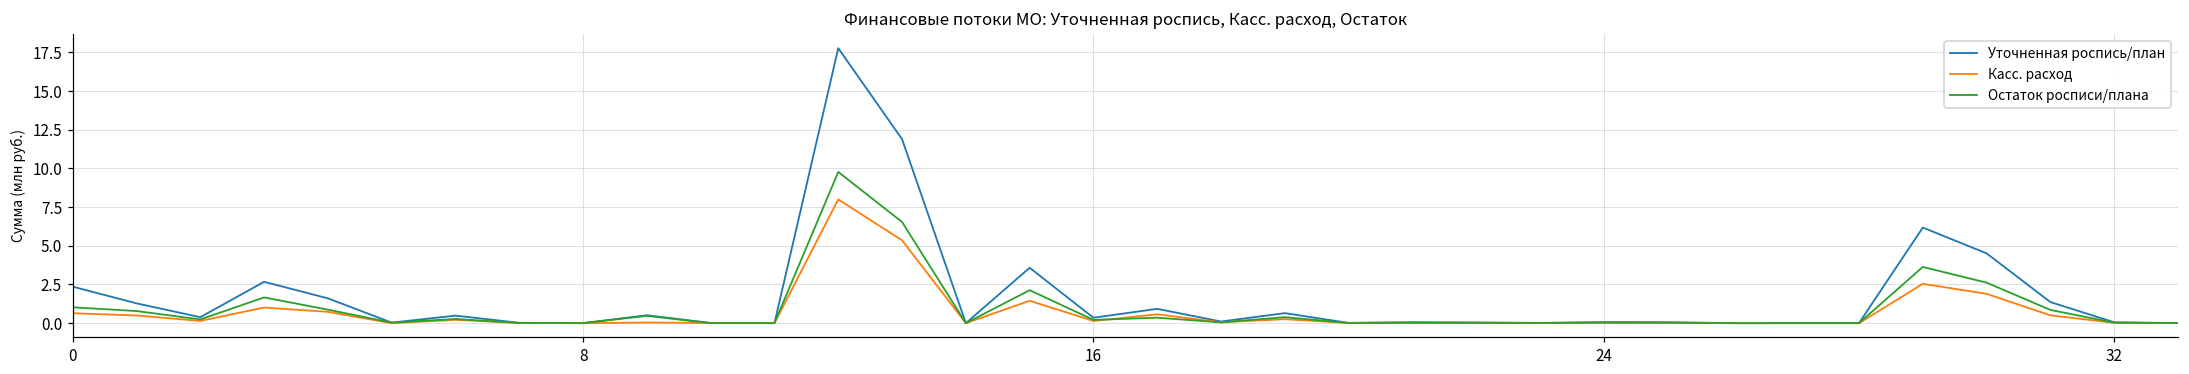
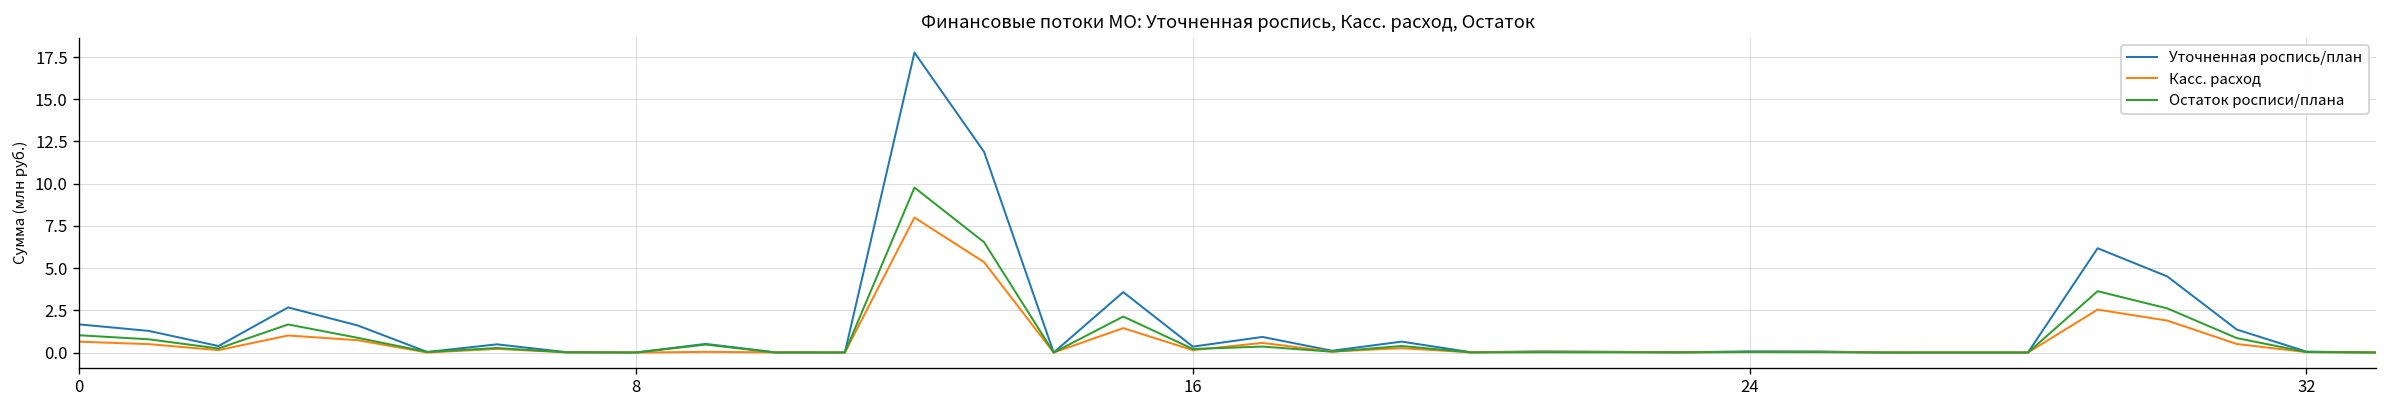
Уточненная роспись/план, 0: 2.4 -> 1.7
